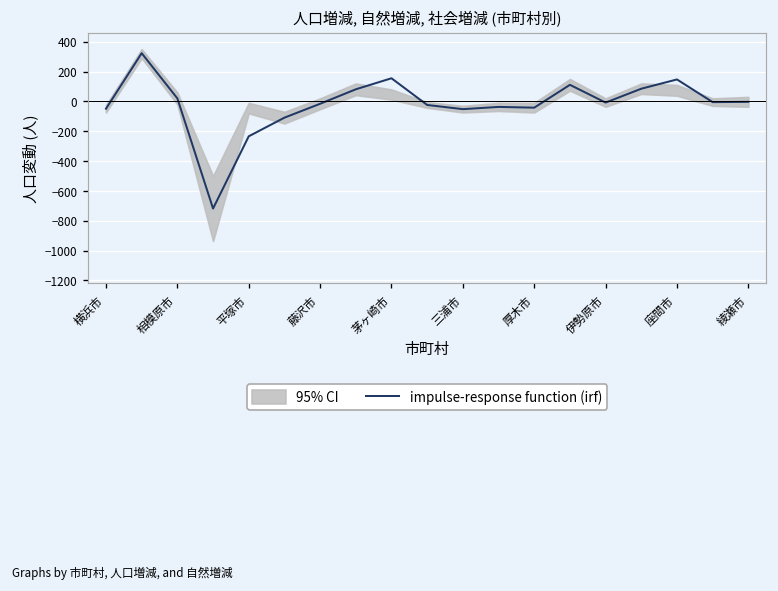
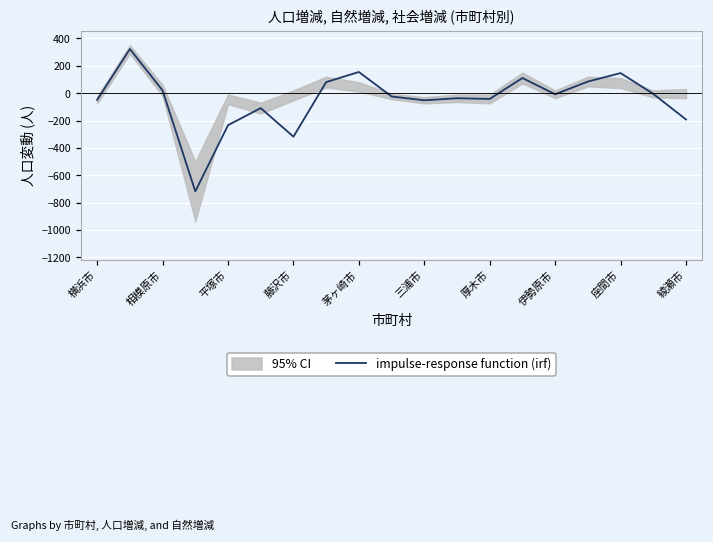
impulse-response function (irf), 藤沢市: -20 -> -320
impulse-response function (irf), 綾瀬市: 0 -> -190
